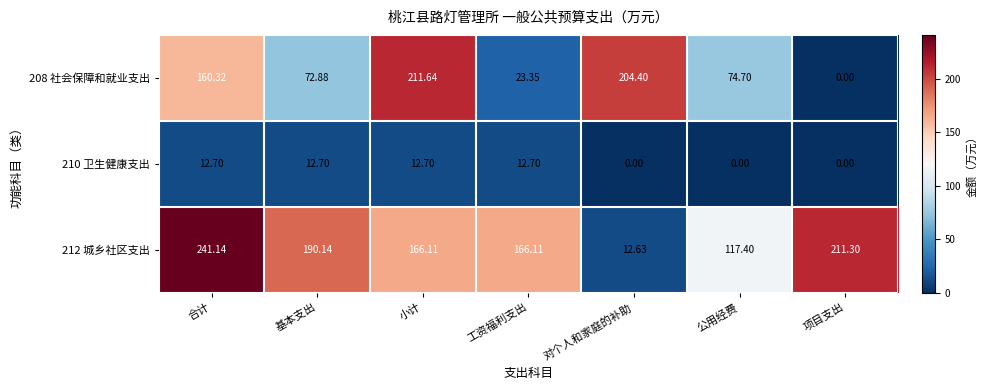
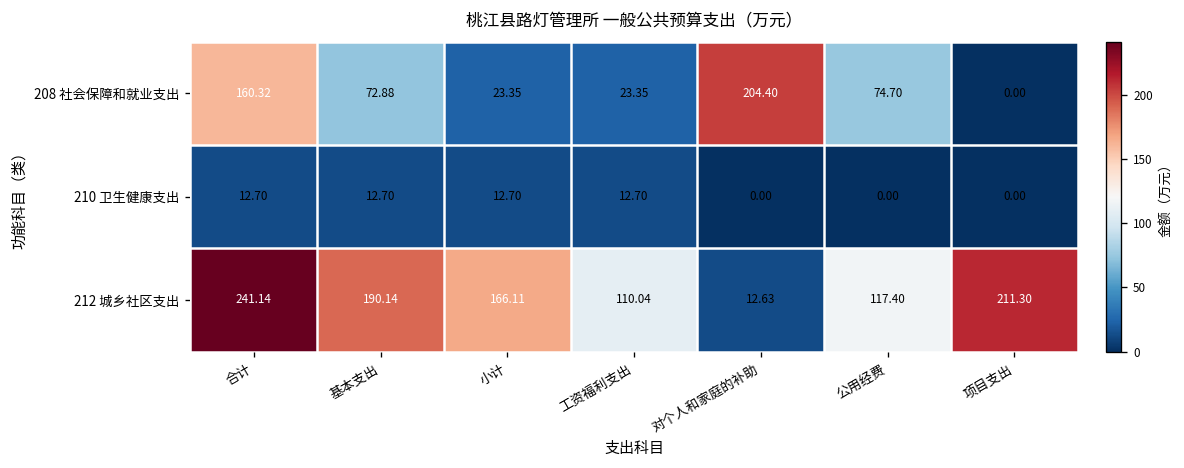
208 社会保障和就业支出, 小计: 211.64 -> 23.35
212 城乡社区支出, 工资福利支出: 166.11 -> 110.04
